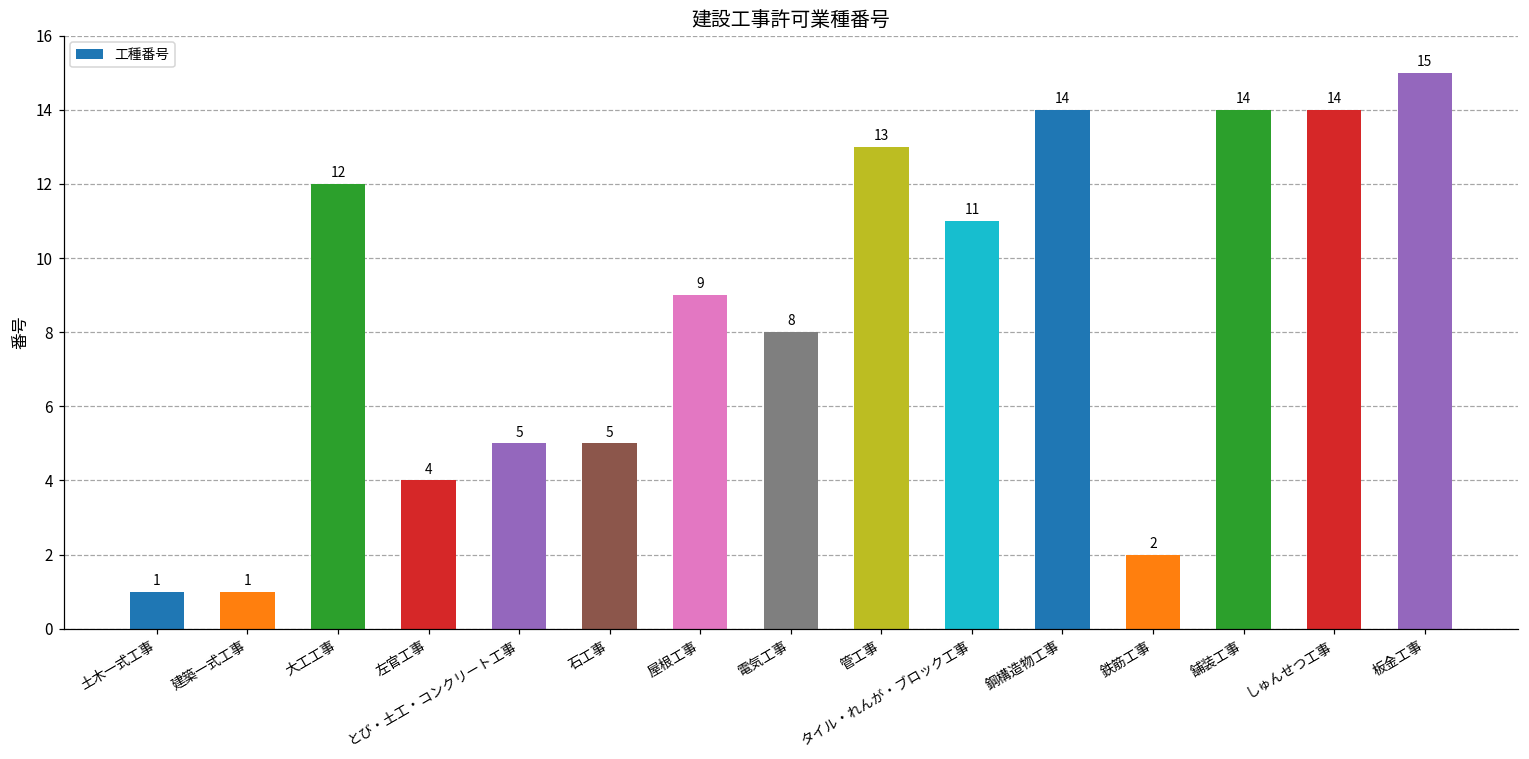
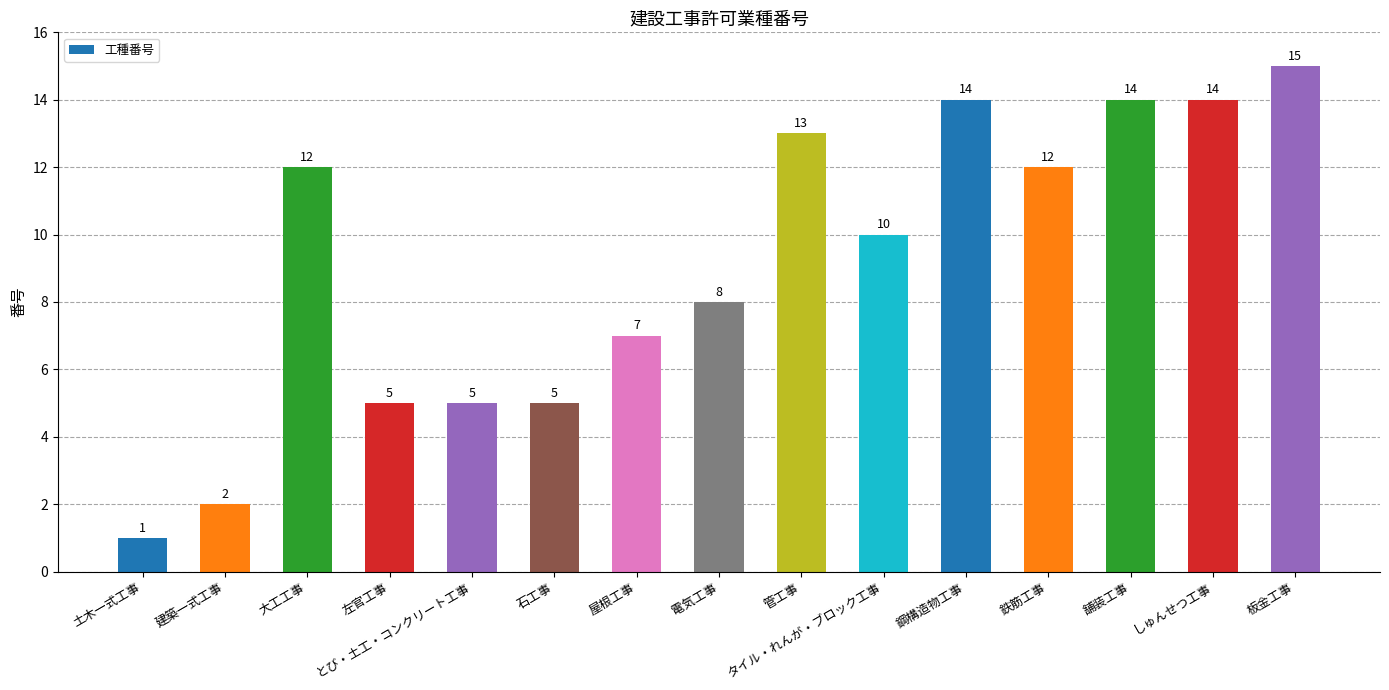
建築一式工事: 1 -> 2
左官工事: 4 -> 5
屋根工事: 9 -> 7
タイル・れんが・ブロック工事: 11 -> 10
鉄筋工事: 2 -> 12
